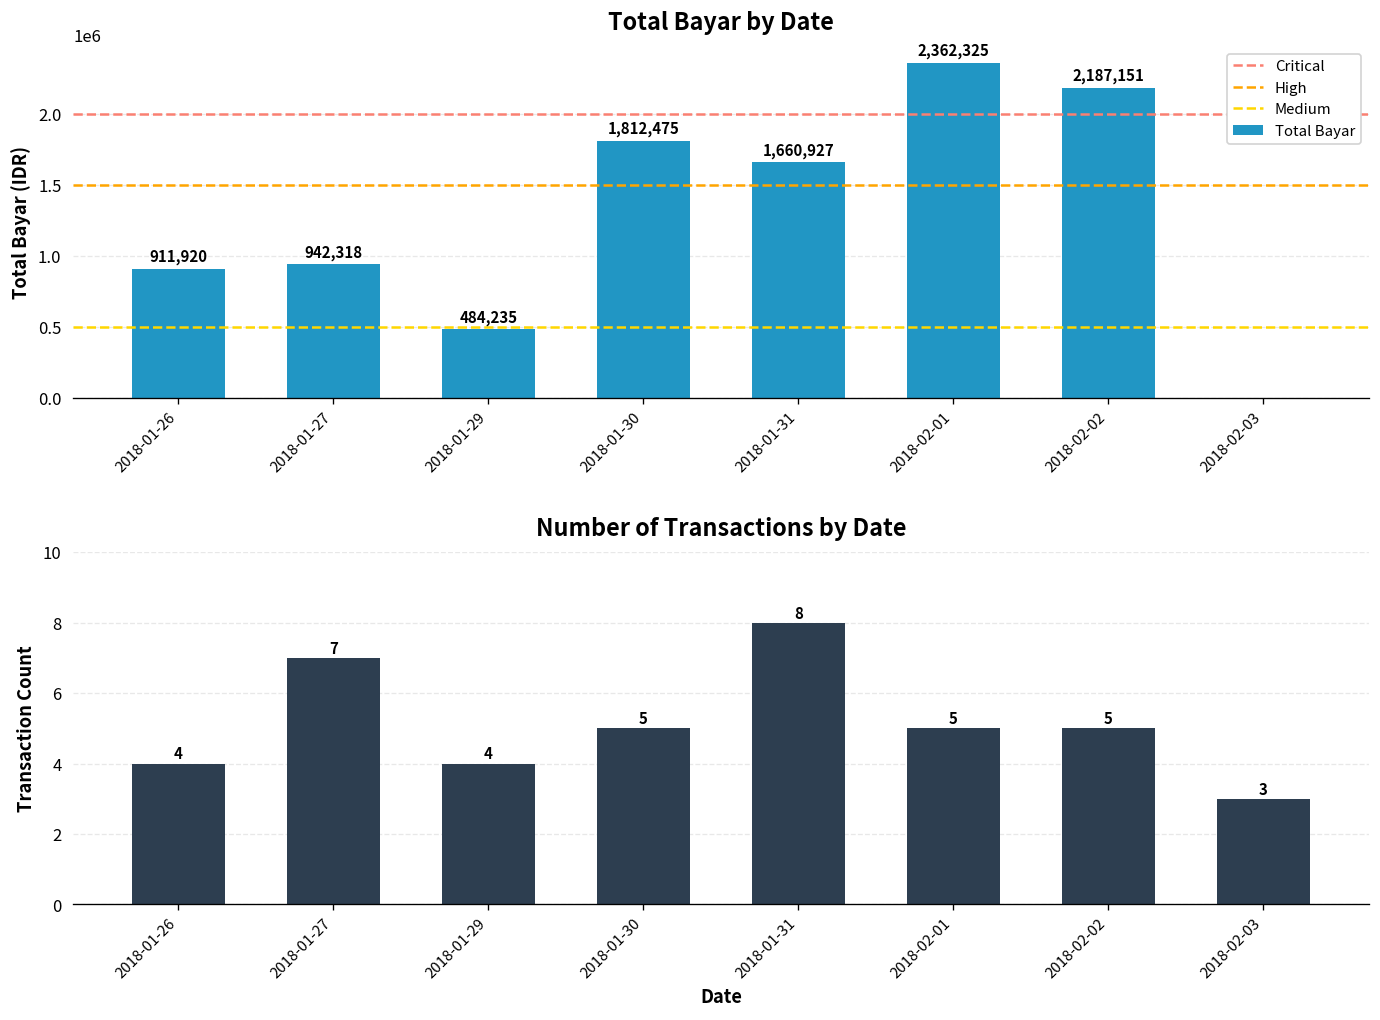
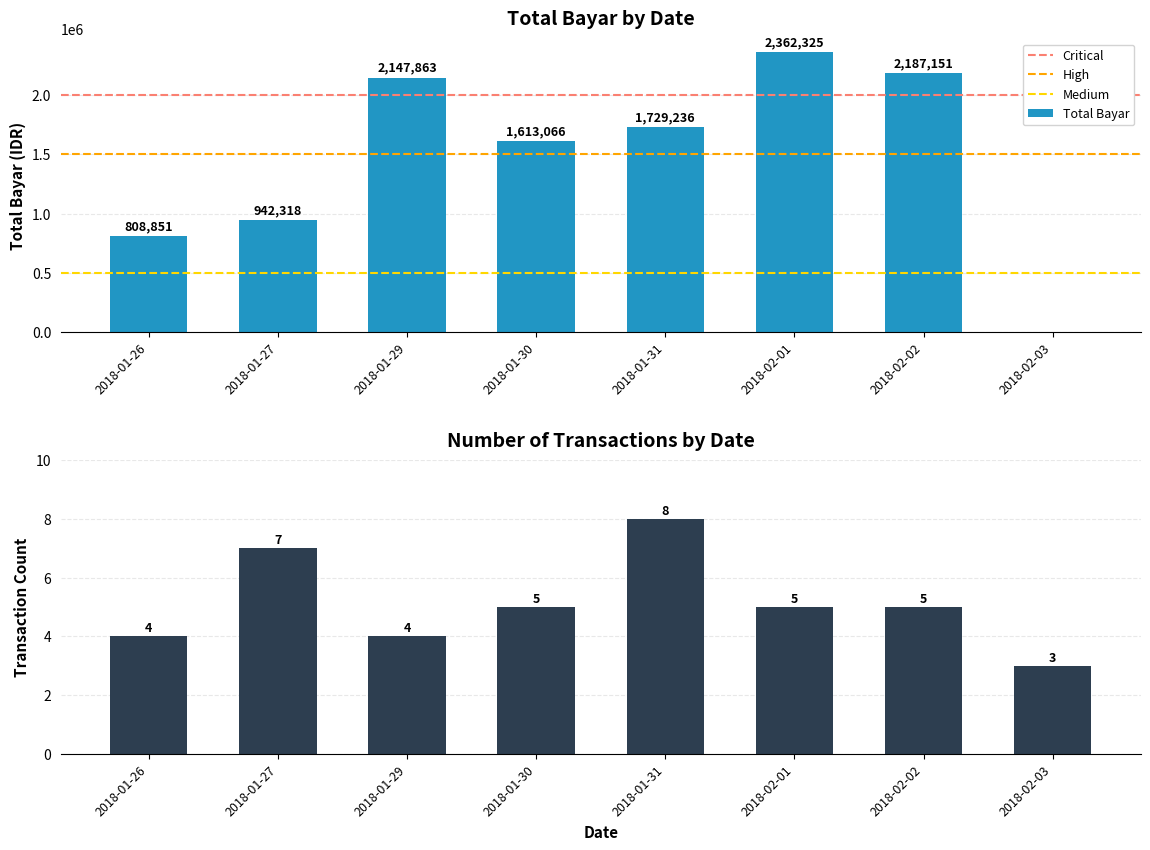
Total Bayar by Date, 2018-01-26: 911,920 -> 808,851
Total Bayar by Date, 2018-01-29: 484,235 -> 2,147,863
Total Bayar by Date, 2018-01-30: 1,812,475 -> 1,613,066
Total Bayar by Date, 2018-01-31: 1,660,927 -> 1,729,236
